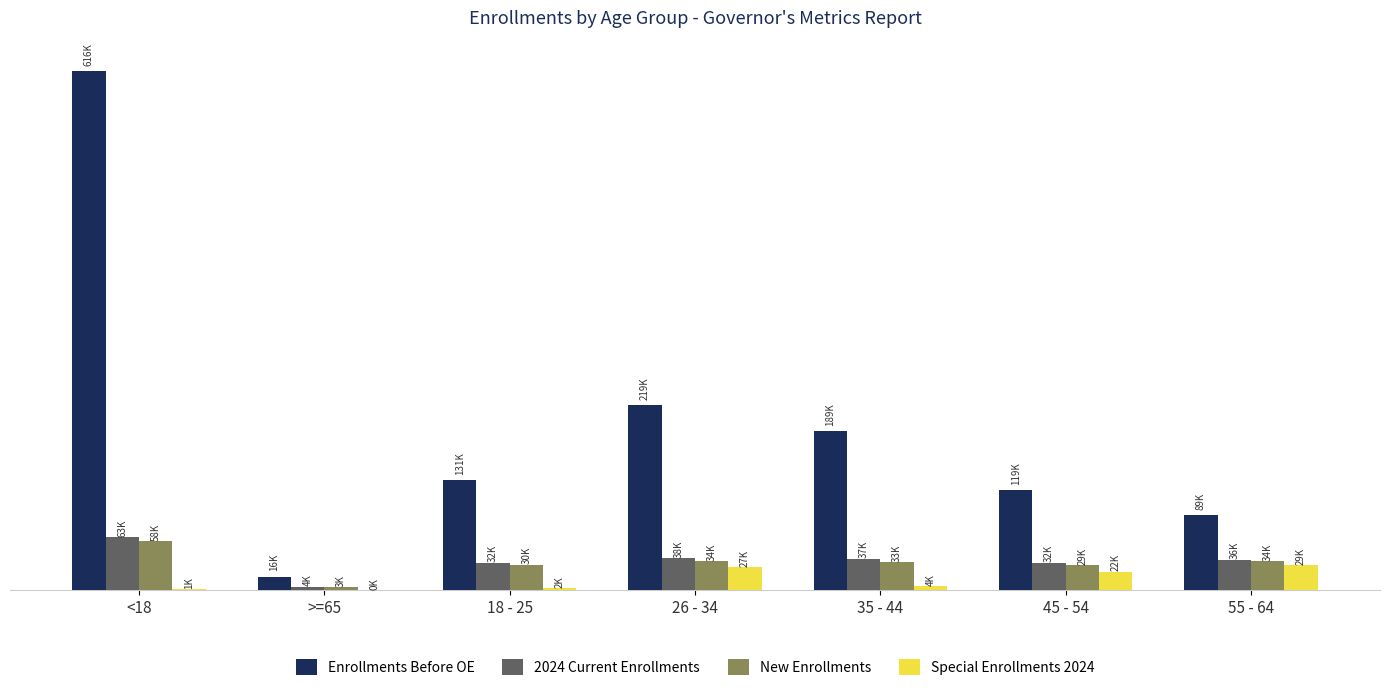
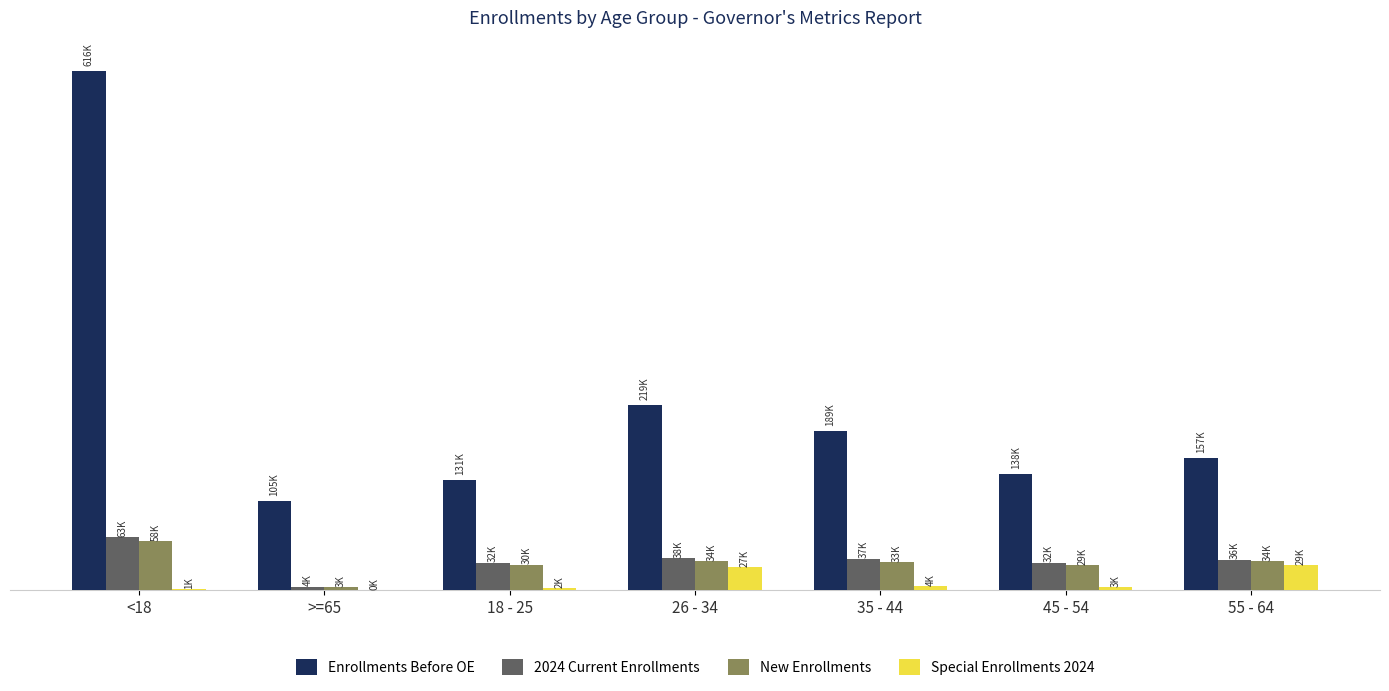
Enrollments Before OE, >=65: 16K -> 105K
Enrollments Before OE, 45 - 54: 119K -> 138K
Special Enrollments 2024, 45 - 54: 22K -> 3K
Enrollments Before OE, 55 - 64: 89K -> 157K
